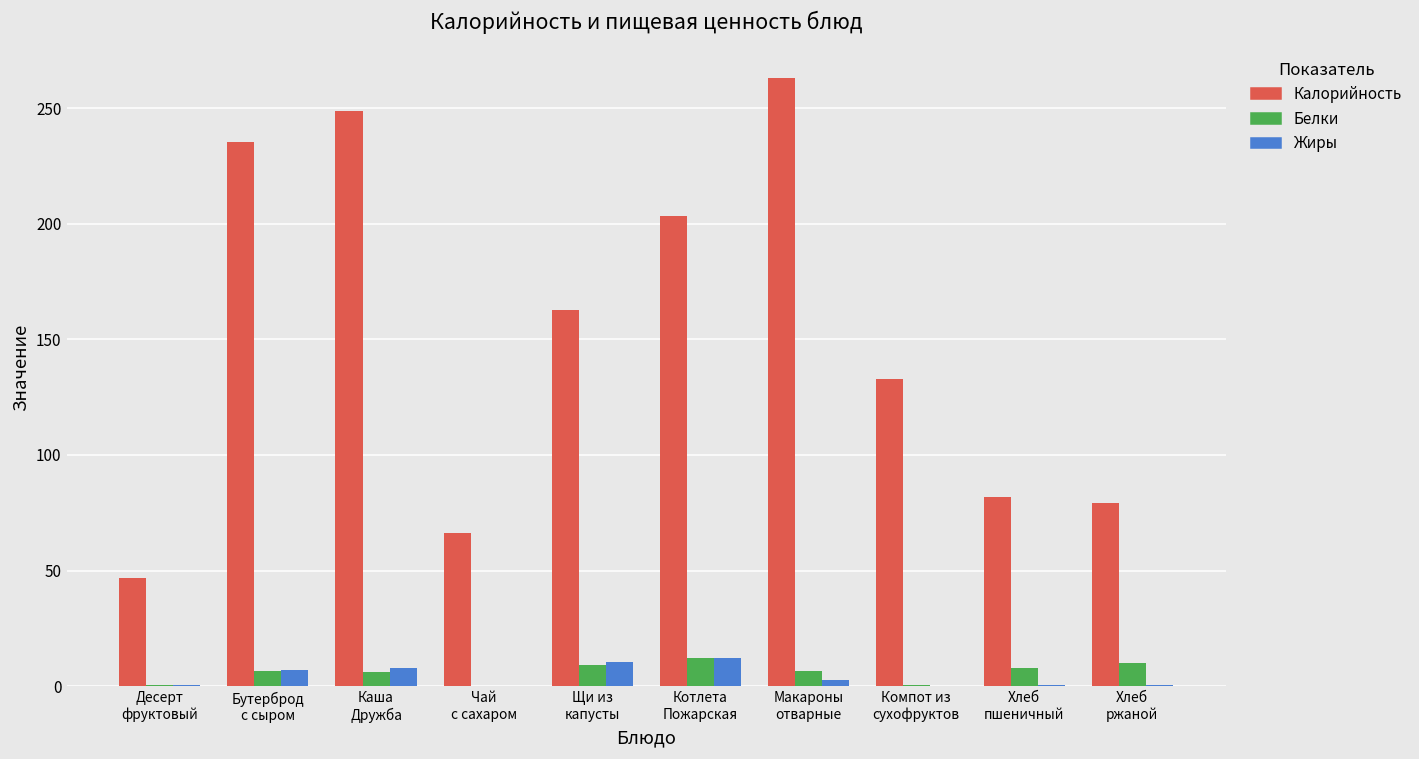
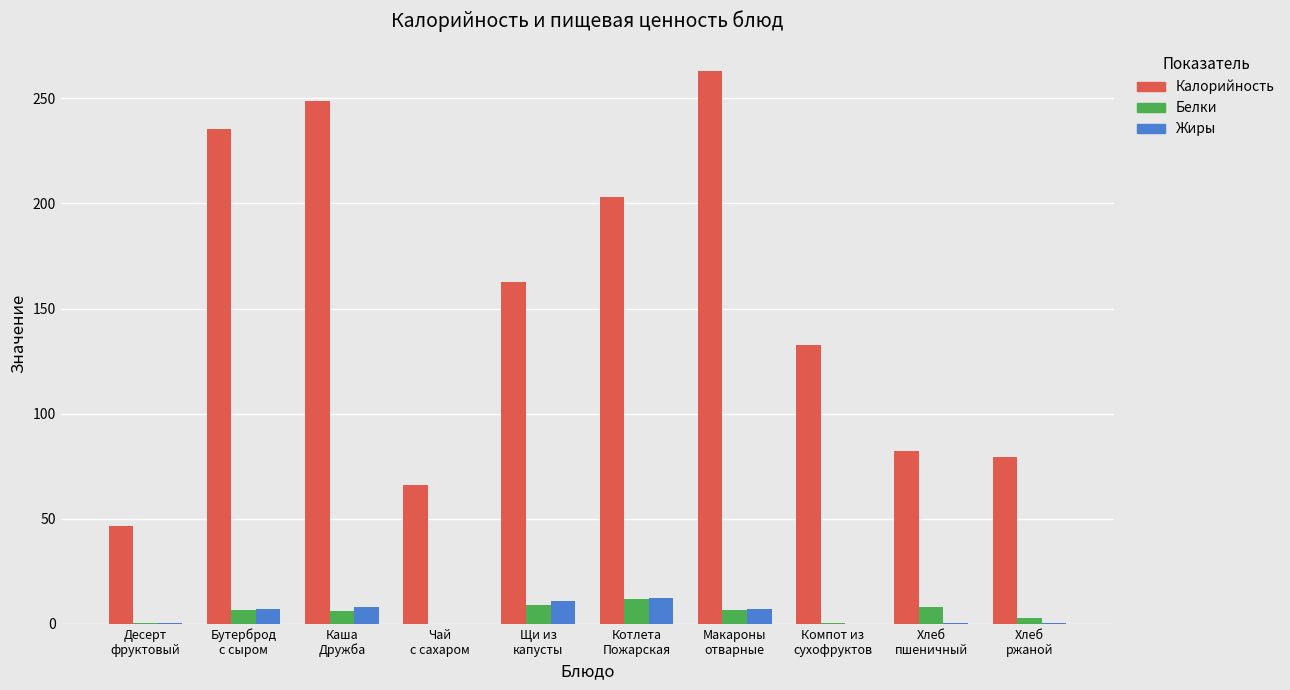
Жиры, Макароны отварные: 3 -> 7
Белки, Хлеб ржаной: 10 -> 3
